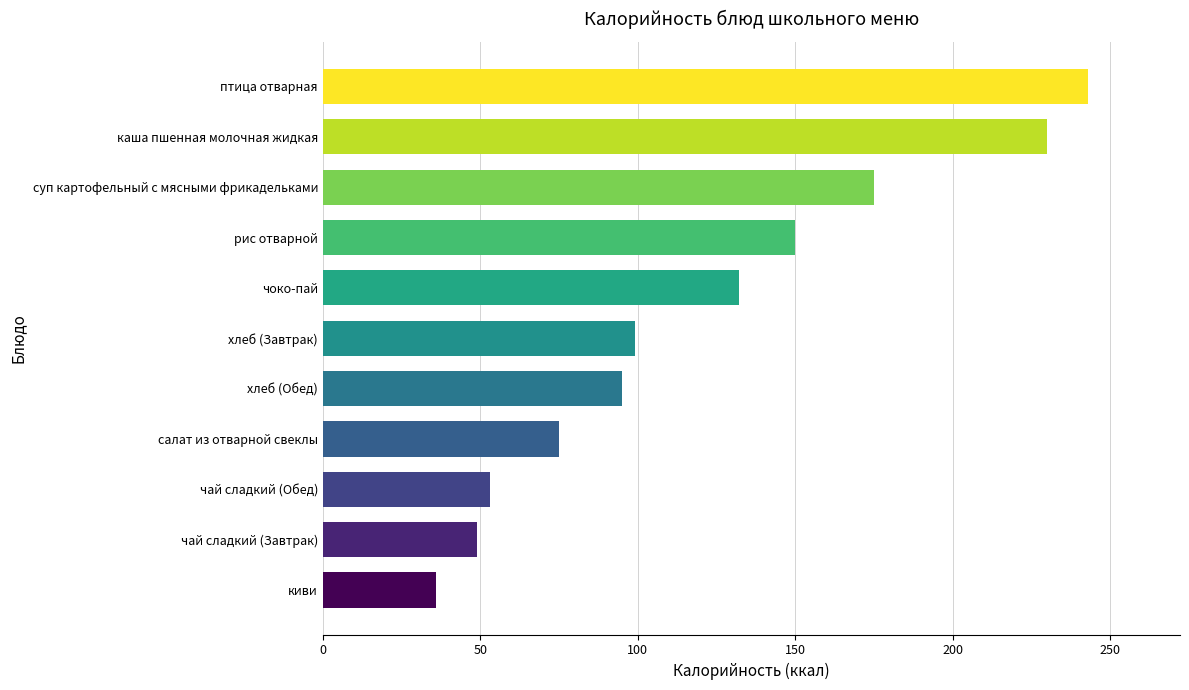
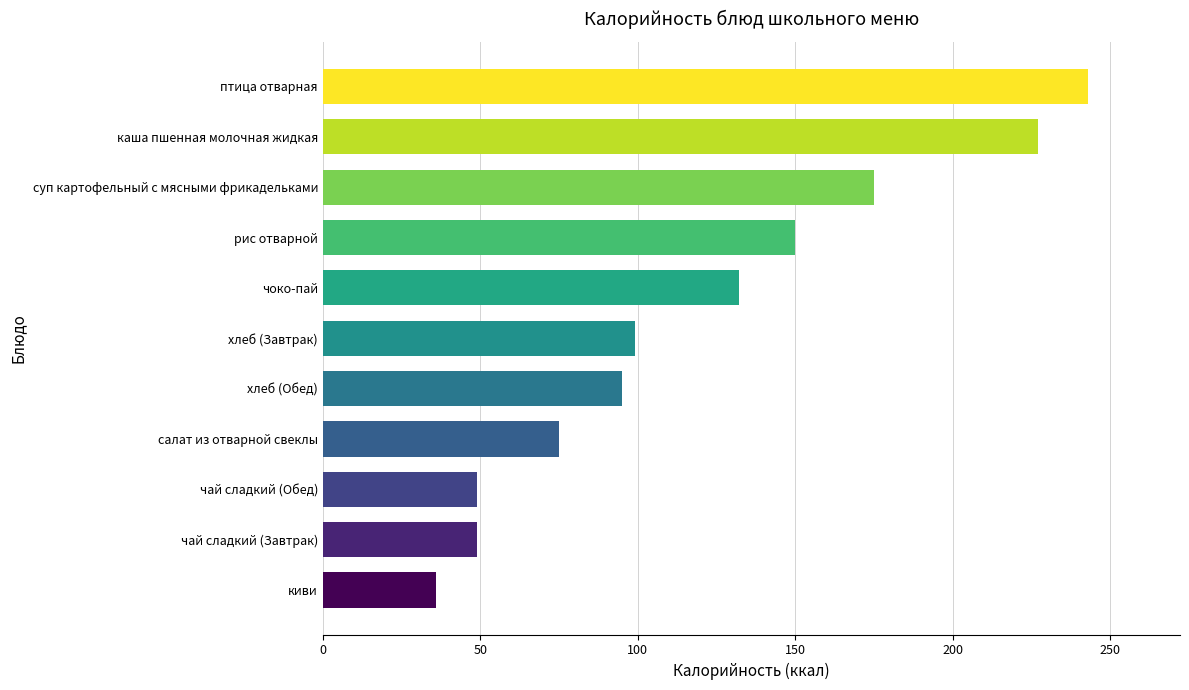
каша пшенная молочная жидкая: 230 -> 227
чай сладкий (Обед): 53 -> 49
